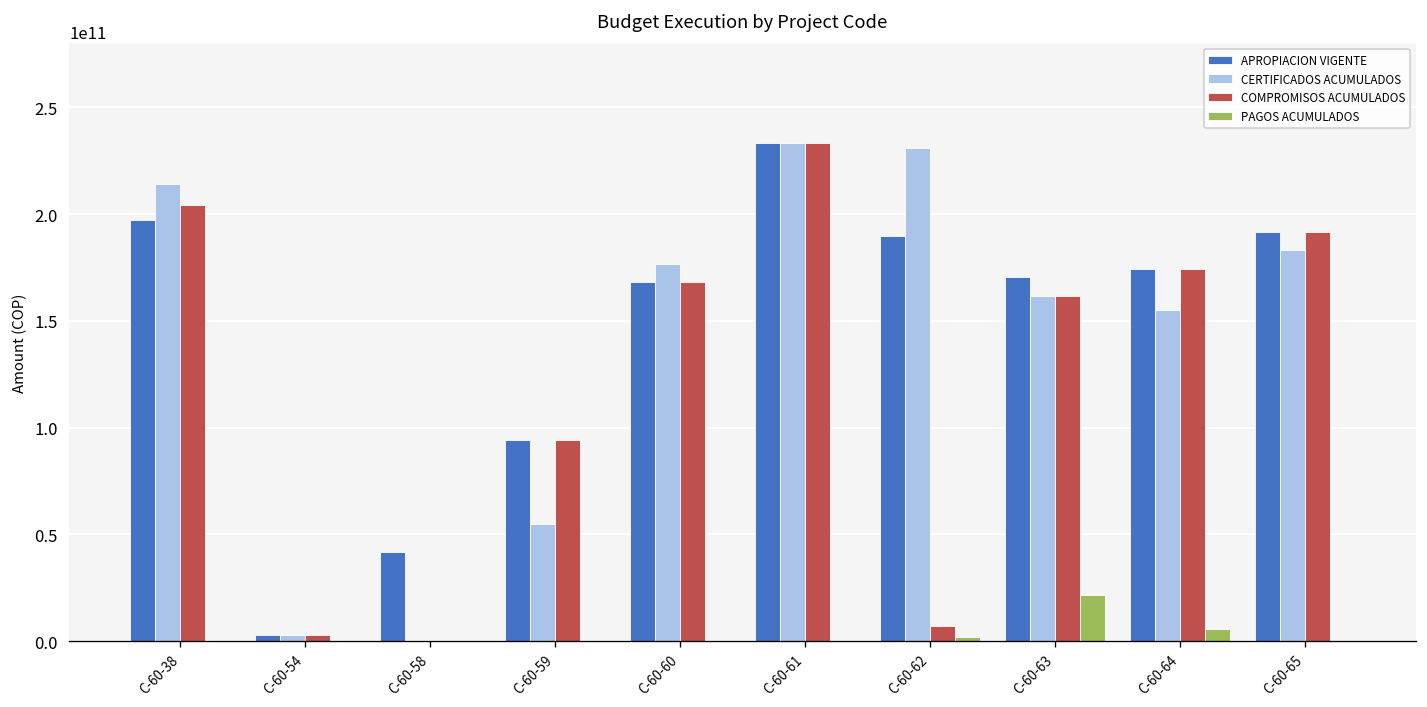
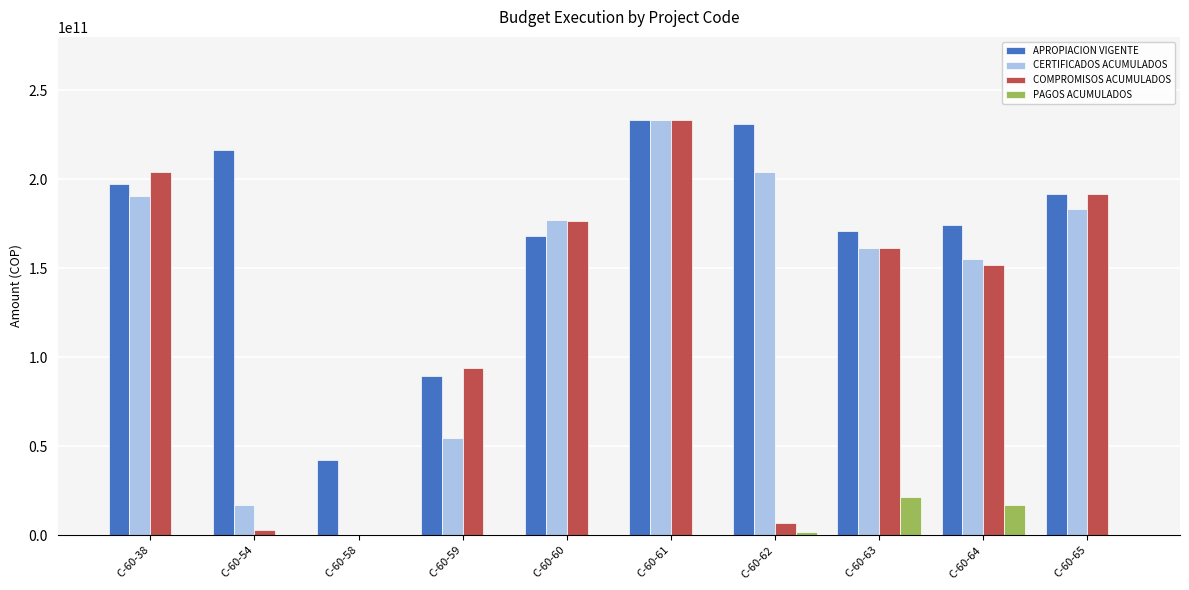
CERTIFICADOS ACUMULADOS, C-60-38: 214000000000 -> 191000000000
APROPIACION VIGENTE, C-60-54: 3000000000 -> 217000000000
CERTIFICADOS ACUMULADOS, C-60-54: 3000000000 -> 17000000000
APROPIACION VIGENTE, C-60-59: 94000000000 -> 90000000000
COMPROMISOS ACUMULADOS, C-60-60: 168000000000 -> 177000000000
APROPIACION VIGENTE, C-60-62: 190000000000 -> 231000000000
CERTIFICADOS ACUMULADOS, C-60-62: 231000000000 -> 204000000000
COMPROMISOS ACUMULADOS, C-60-64: 174000000000 -> 152000000000
PAGOS ACUMULADOS, C-60-64: 6000000000 -> 17000000000
